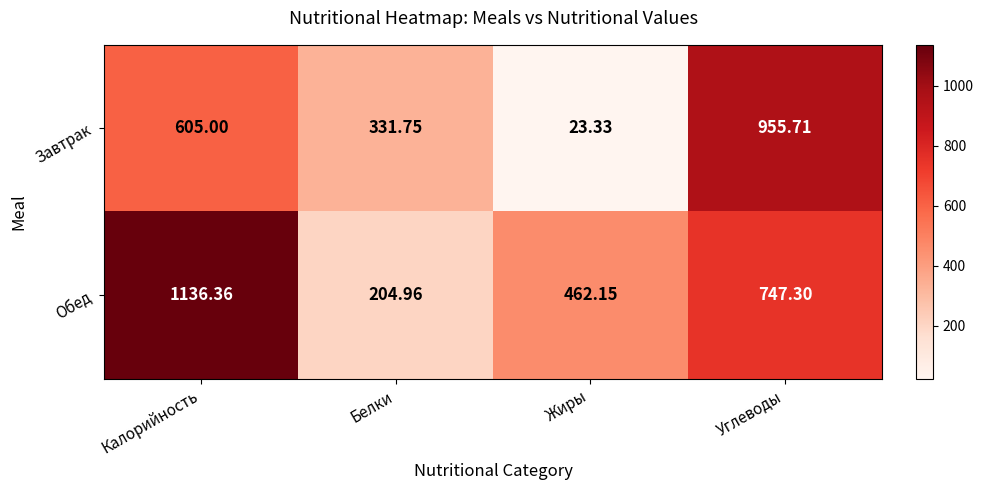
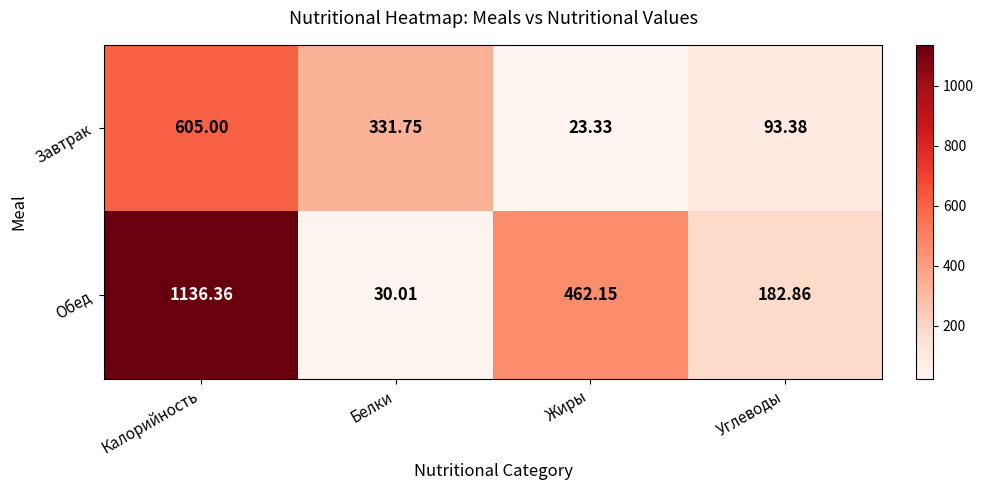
Завтрак, Углеводы: 955.71 -> 93.38
Обед, Белки: 204.96 -> 30.01
Обед, Углеводы: 747.30 -> 182.86
